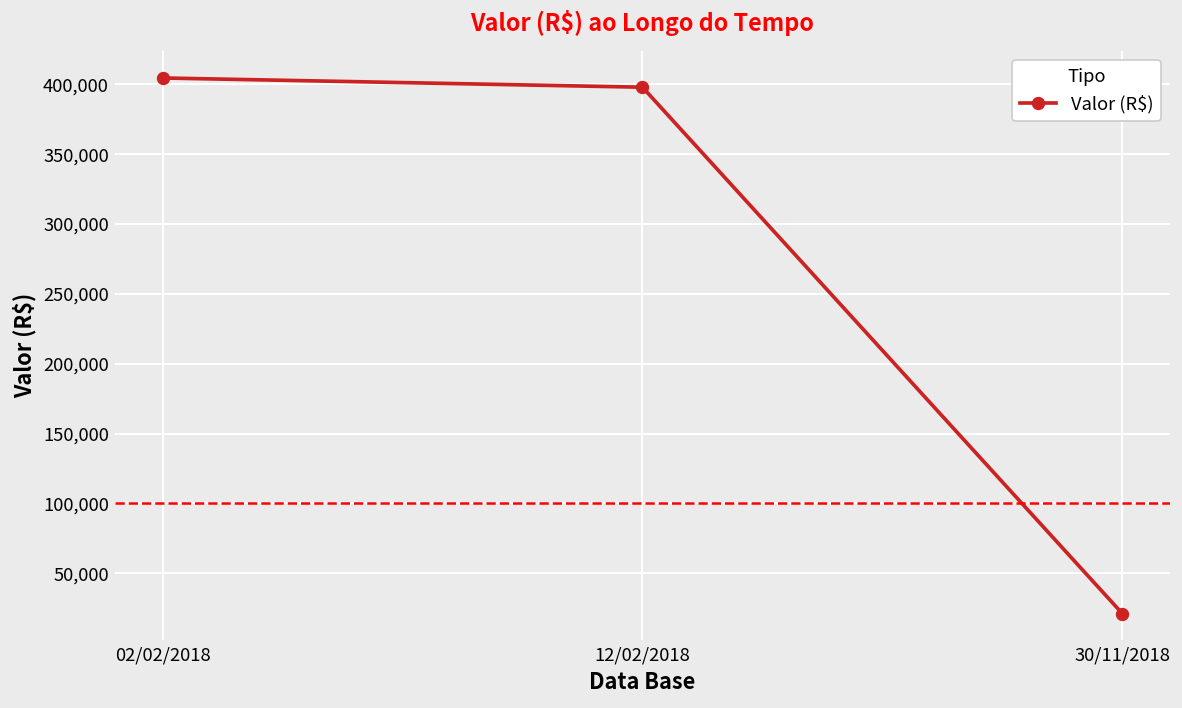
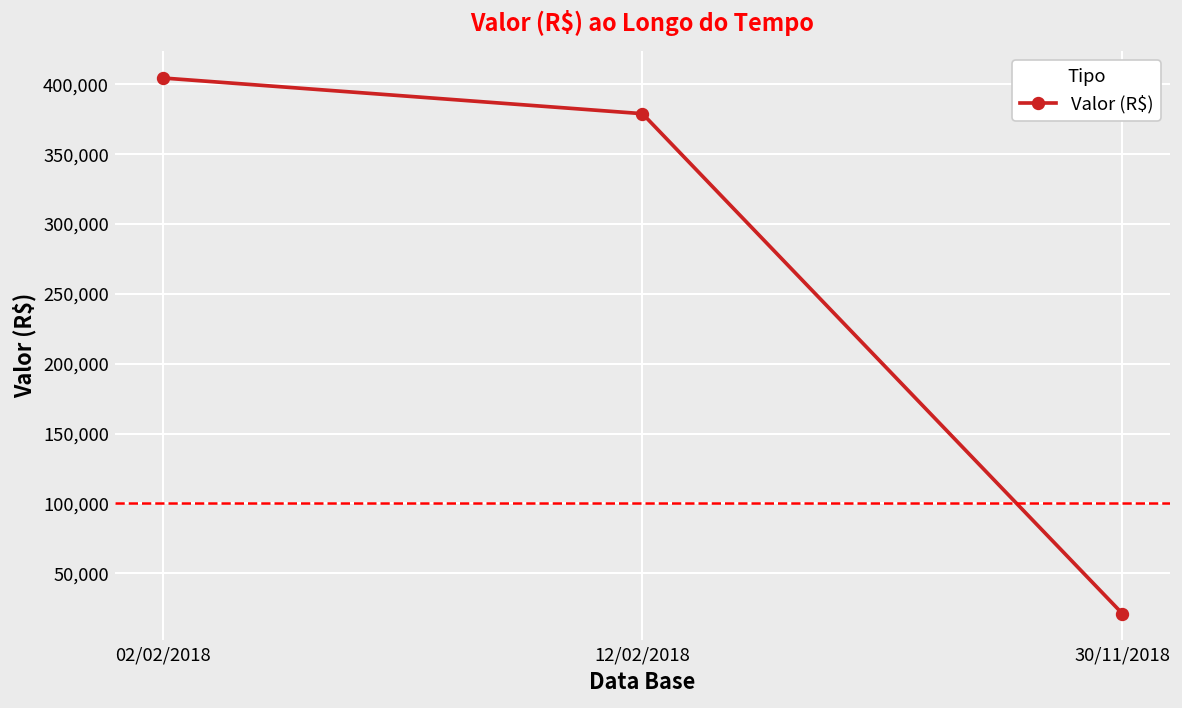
12/02/2018: 398,000 -> 379,000
